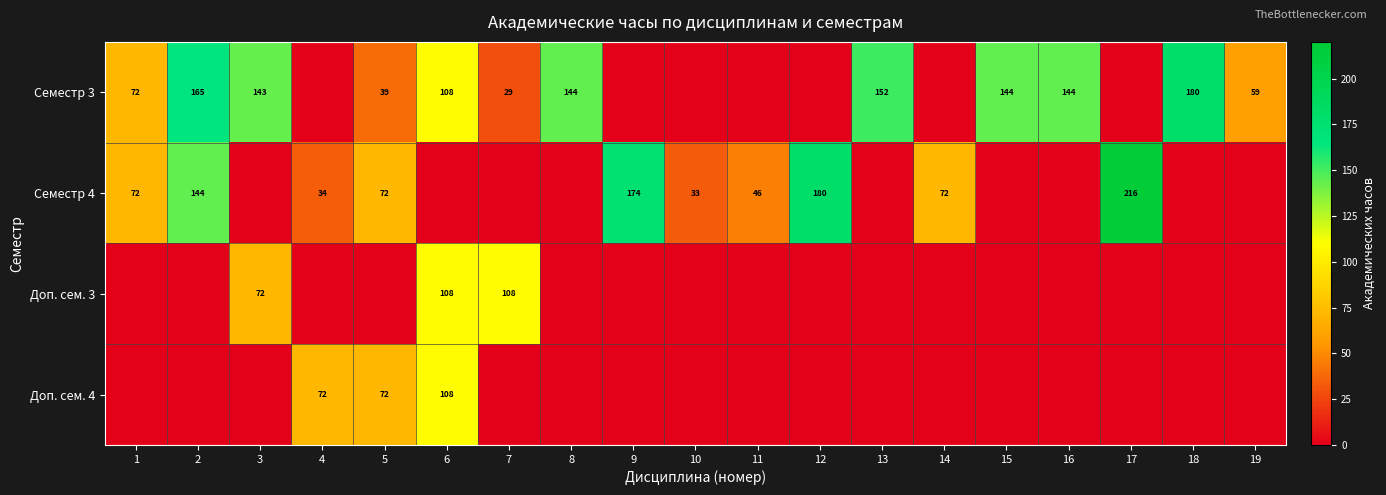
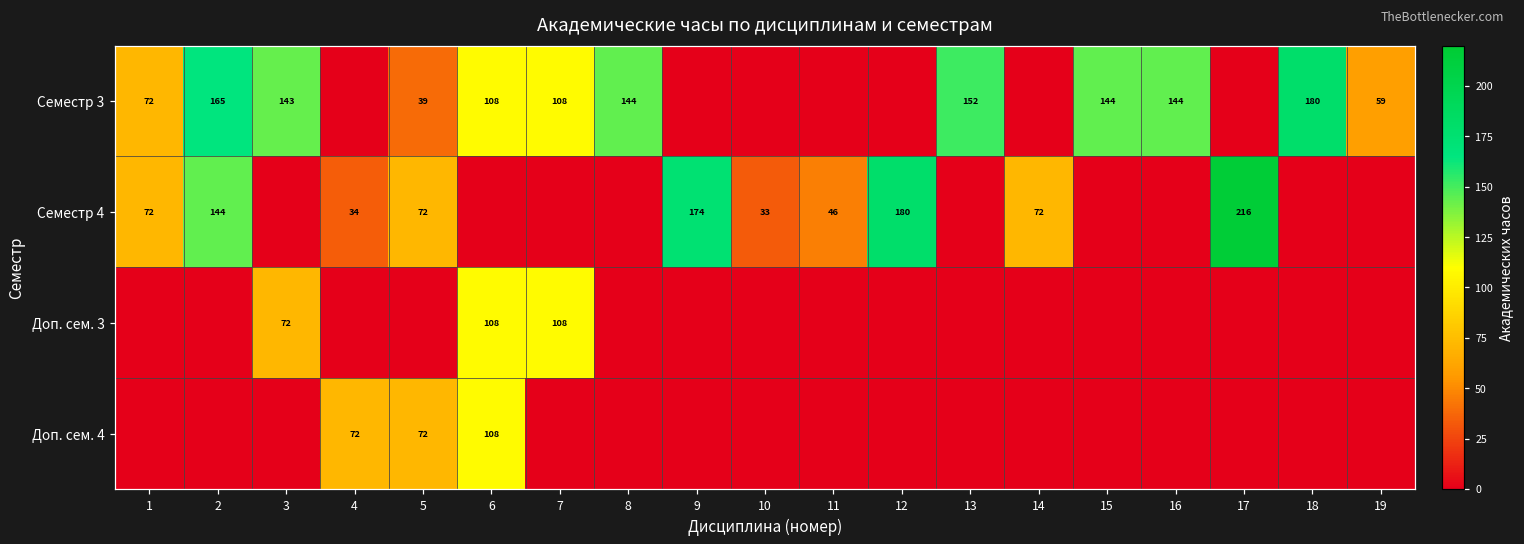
Семестр 3, 7: 29 -> 108
